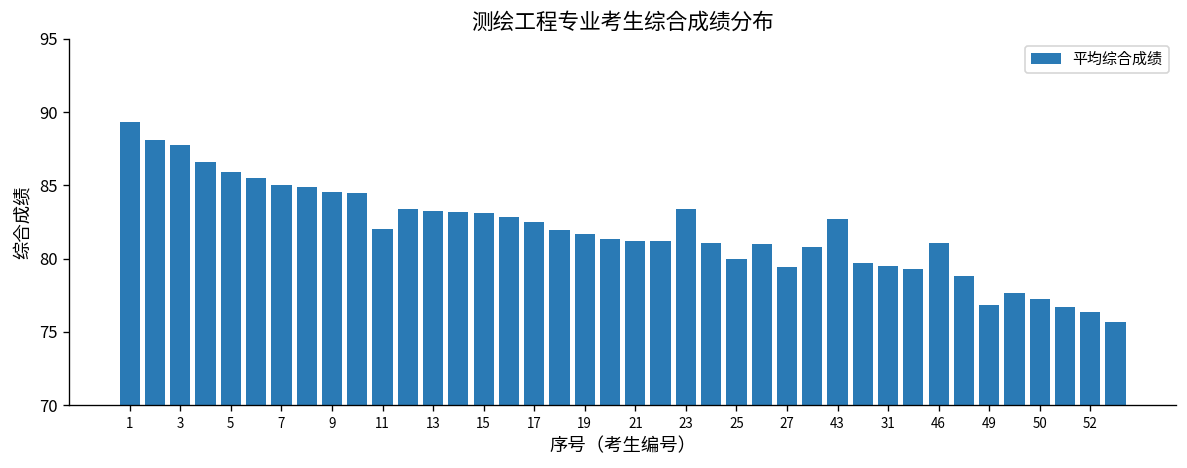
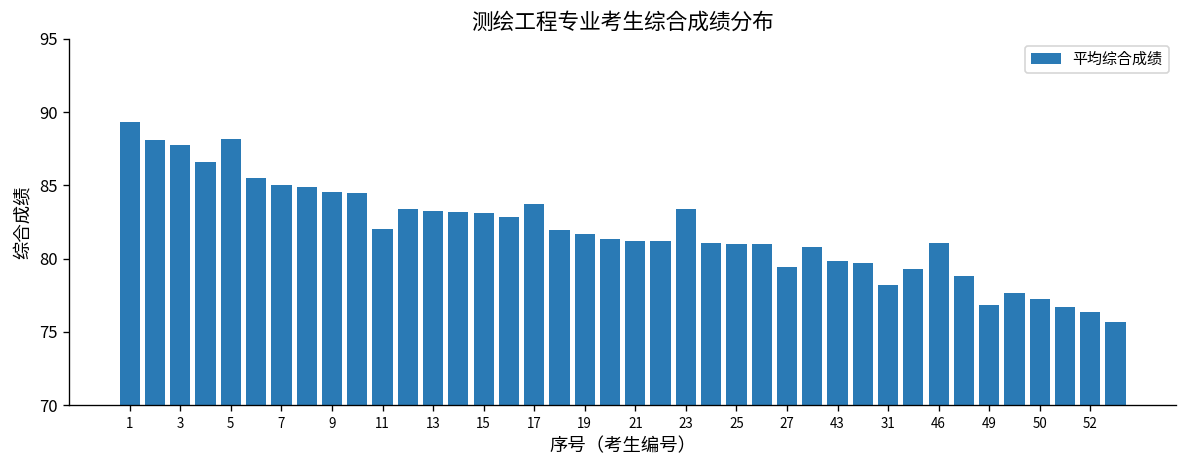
5: 85.9 -> 88.2
17: 82.5 -> 83.7
25: 80.0 -> 81.0
43: 82.7 -> 79.8
31: 79.5 -> 78.2
